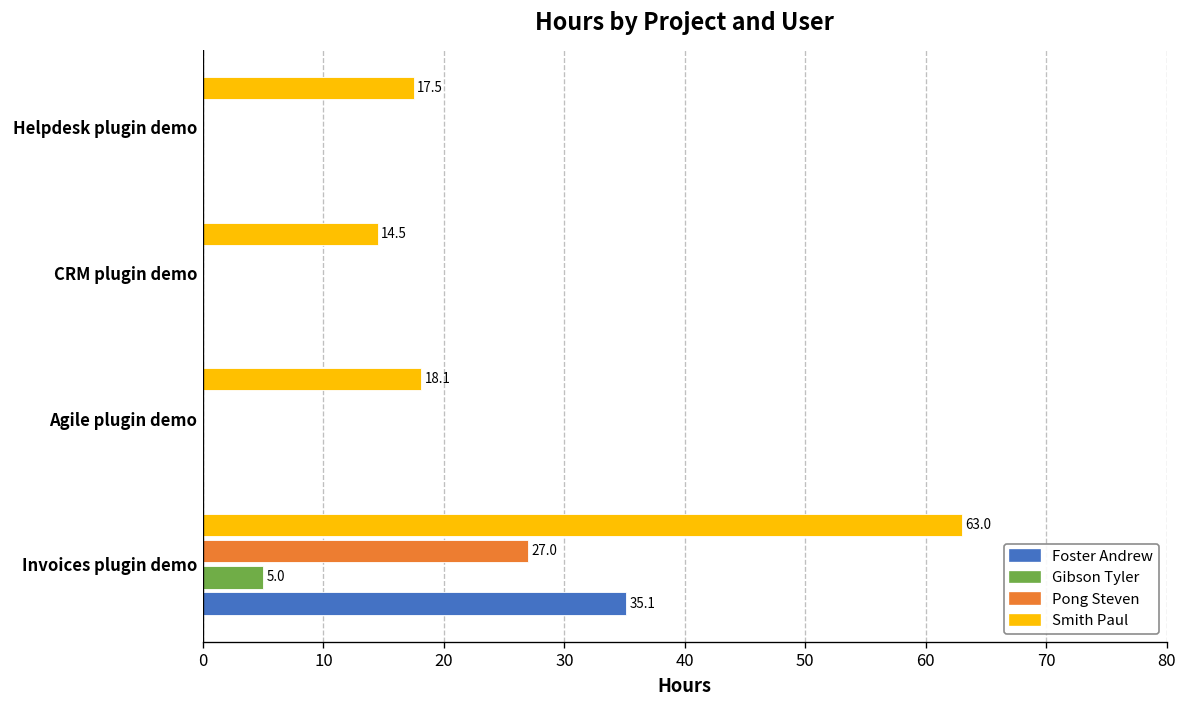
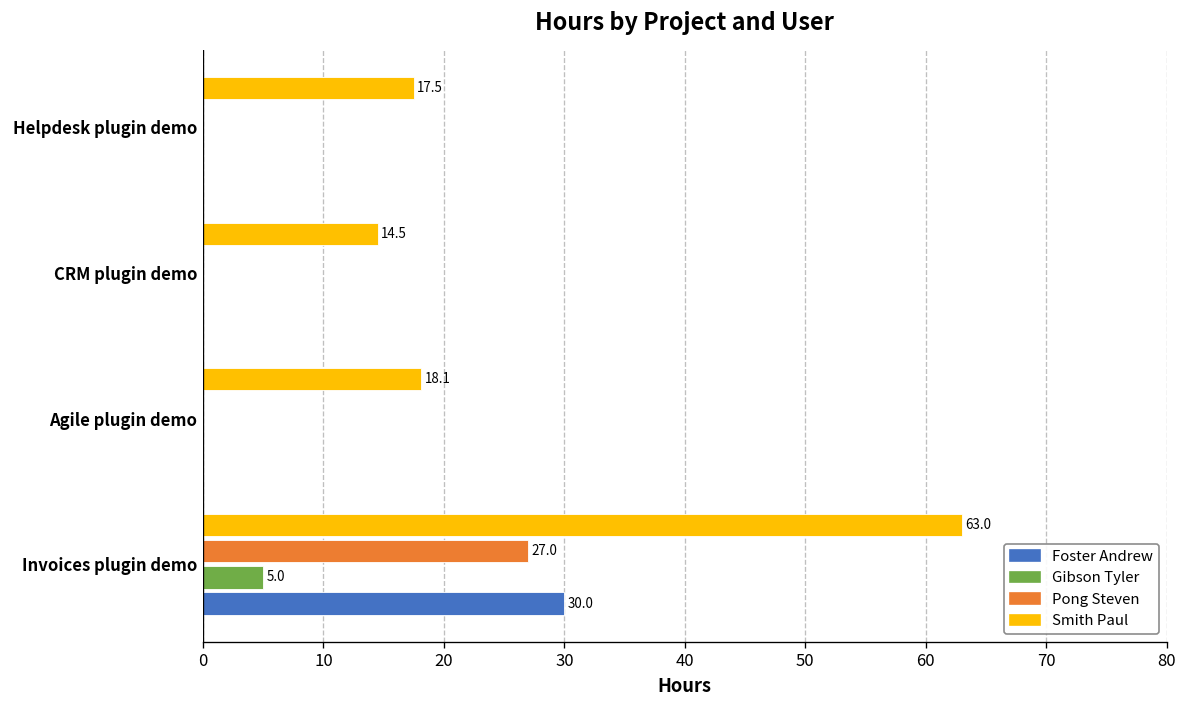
Foster Andrew, Invoices plugin demo: 35.1 -> 30.0
